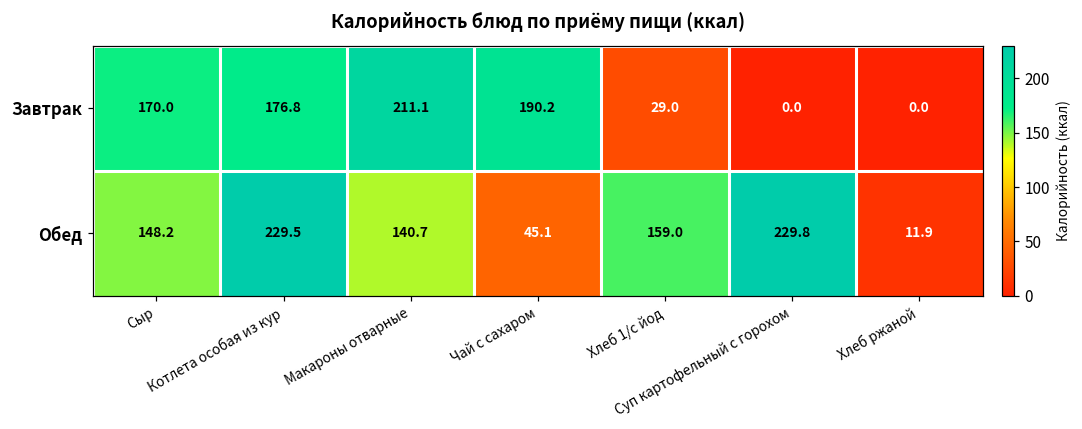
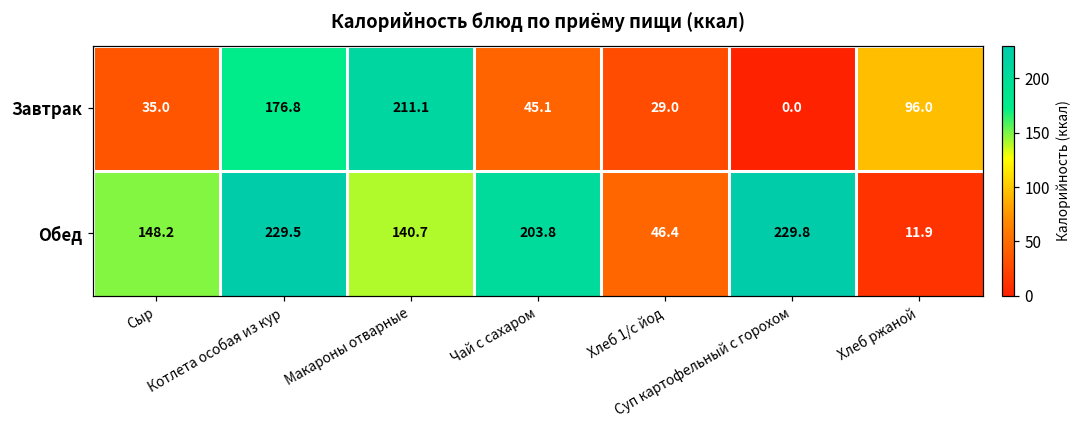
Завтрак, Сыр: 170.0 -> 35.0
Завтрак, Чай с сахаром: 190.2 -> 45.1
Завтрак, Хлеб ржаной: 0.0 -> 96.0
Обед, Чай с сахаром: 45.1 -> 203.8
Обед, Хлеб 1/с йод: 159.0 -> 46.4
